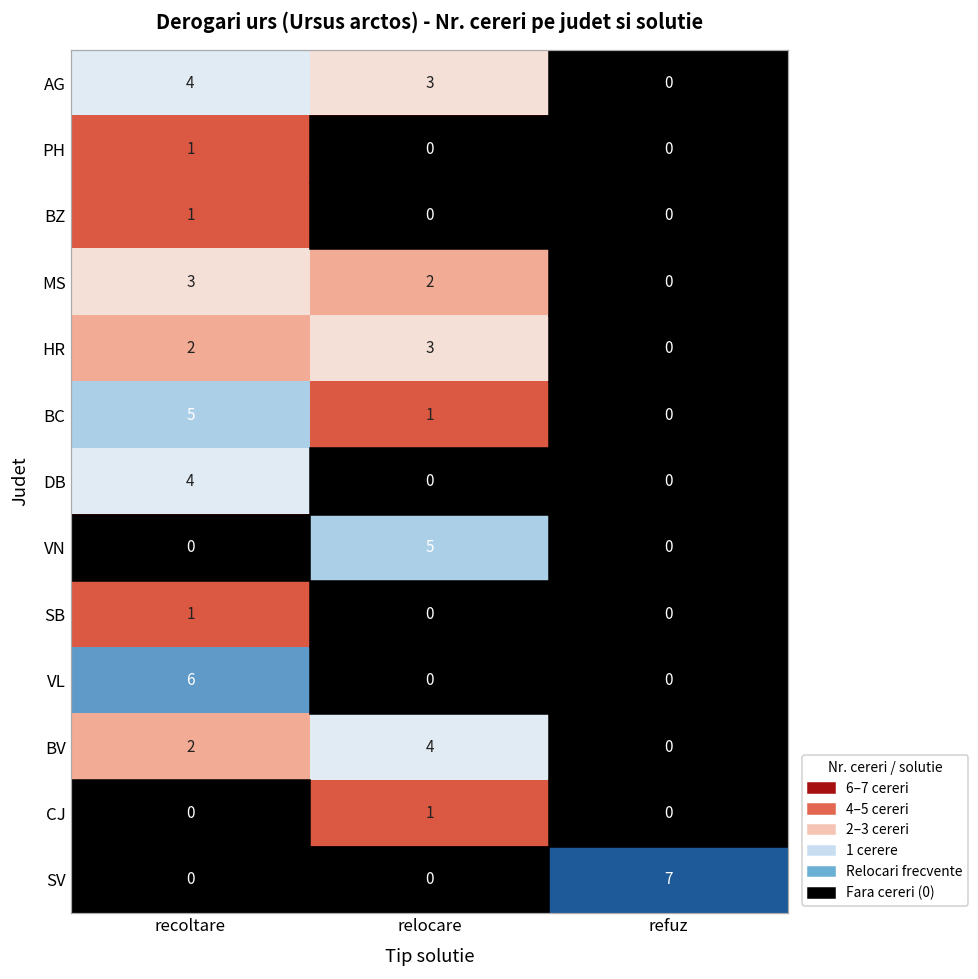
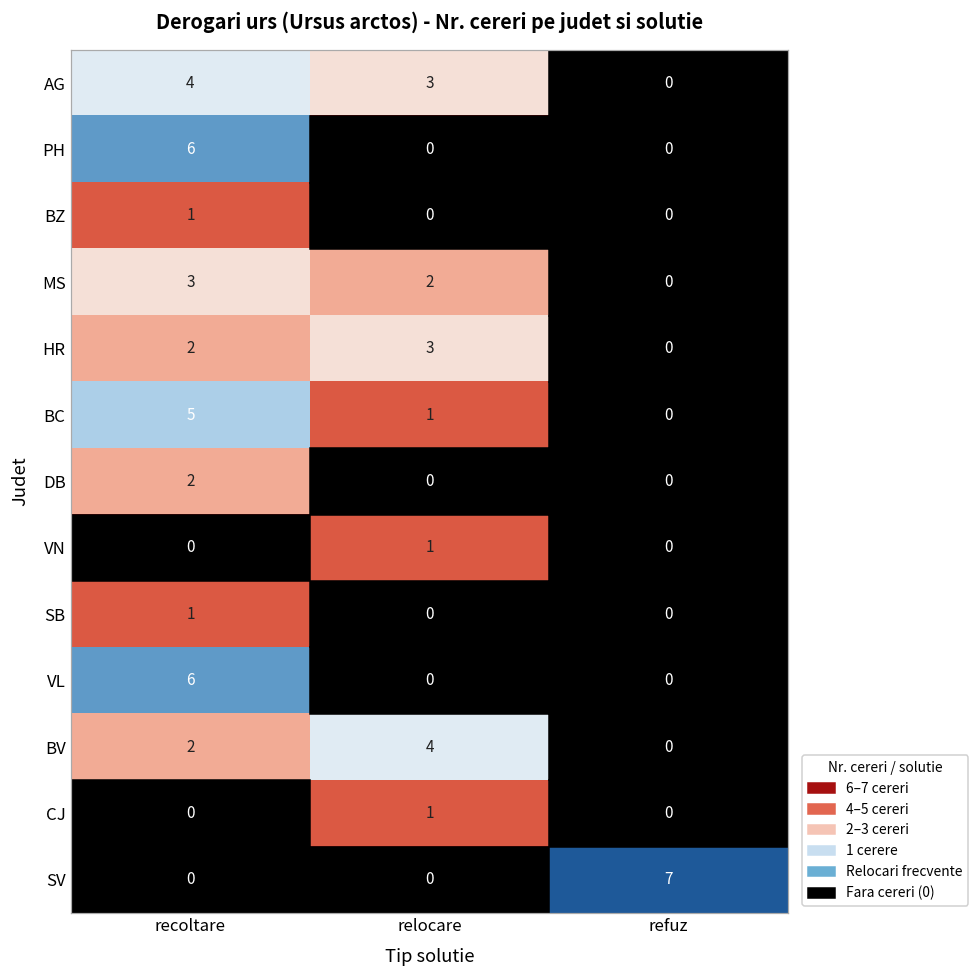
PH, recoltare: 1 -> 6
DB, recoltare: 4 -> 2
VN, relocare: 5 -> 1
